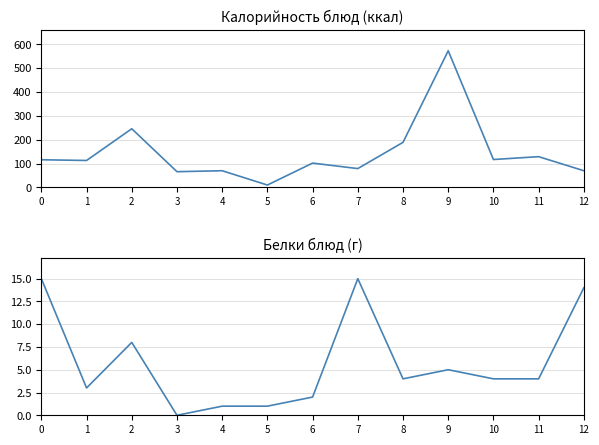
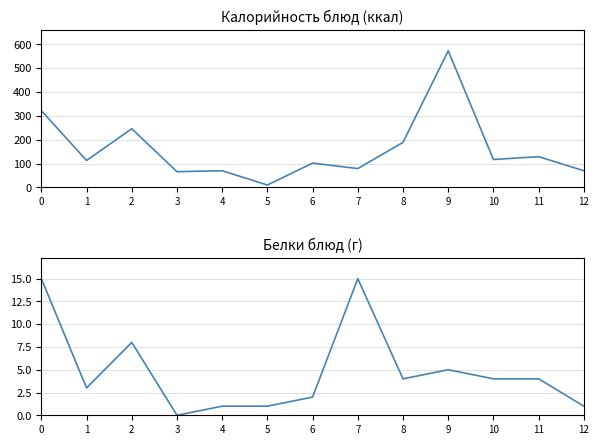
Калорийность блюд (ккал), 0: 120 -> 320
Белки блюд (г), 12: 14 -> 1
